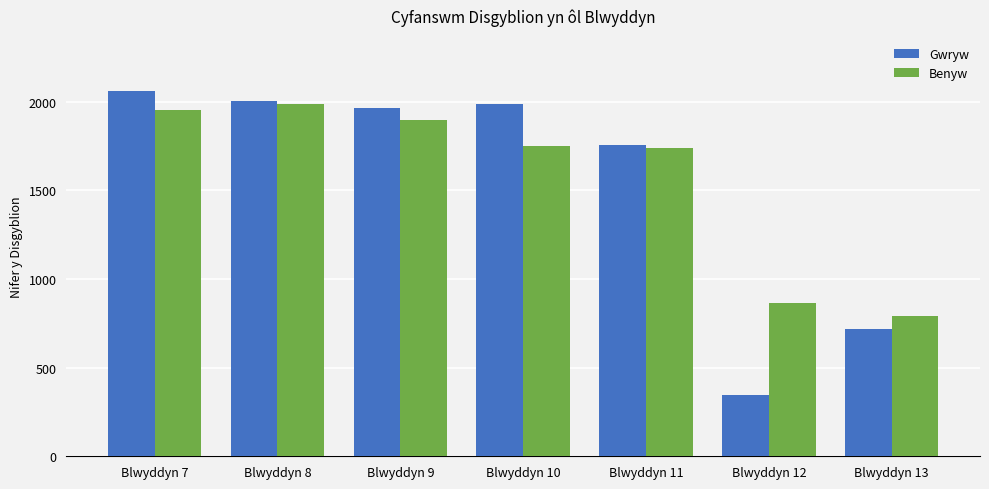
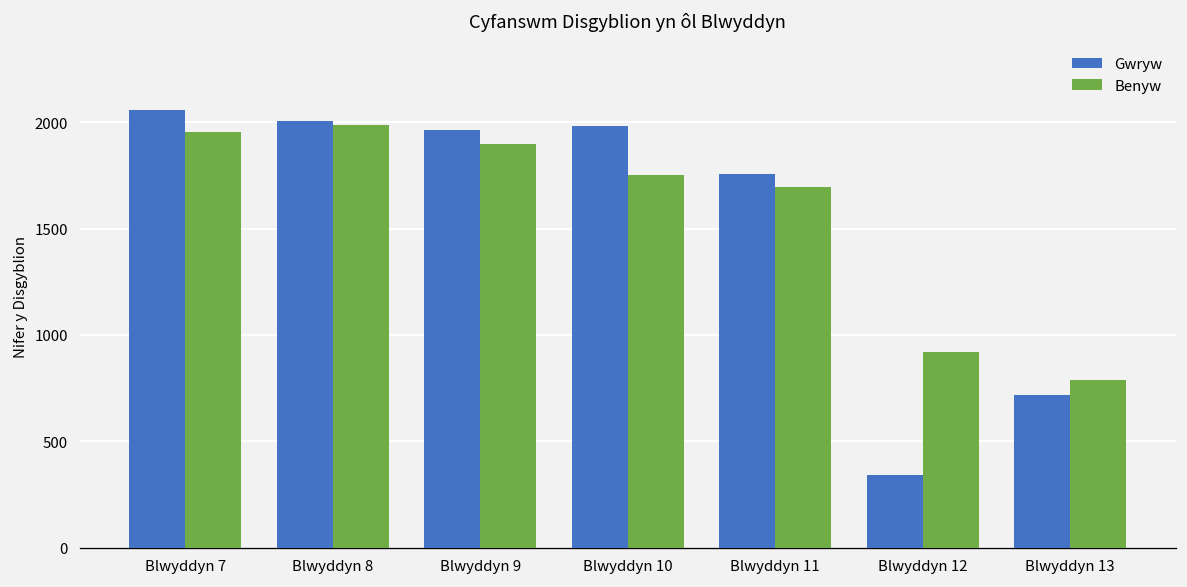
Benyw, Blwyddyn 11: 1740 -> 1700
Benyw, Blwyddyn 12: 860 -> 920
